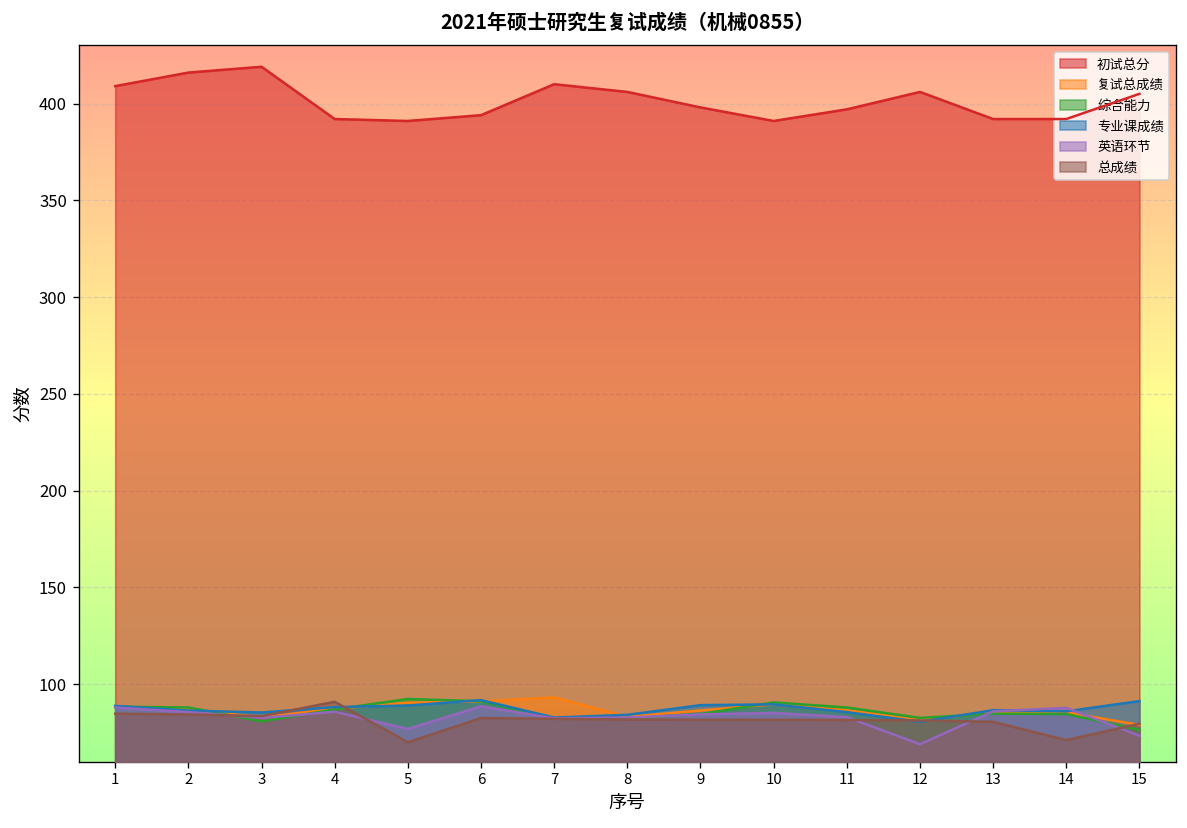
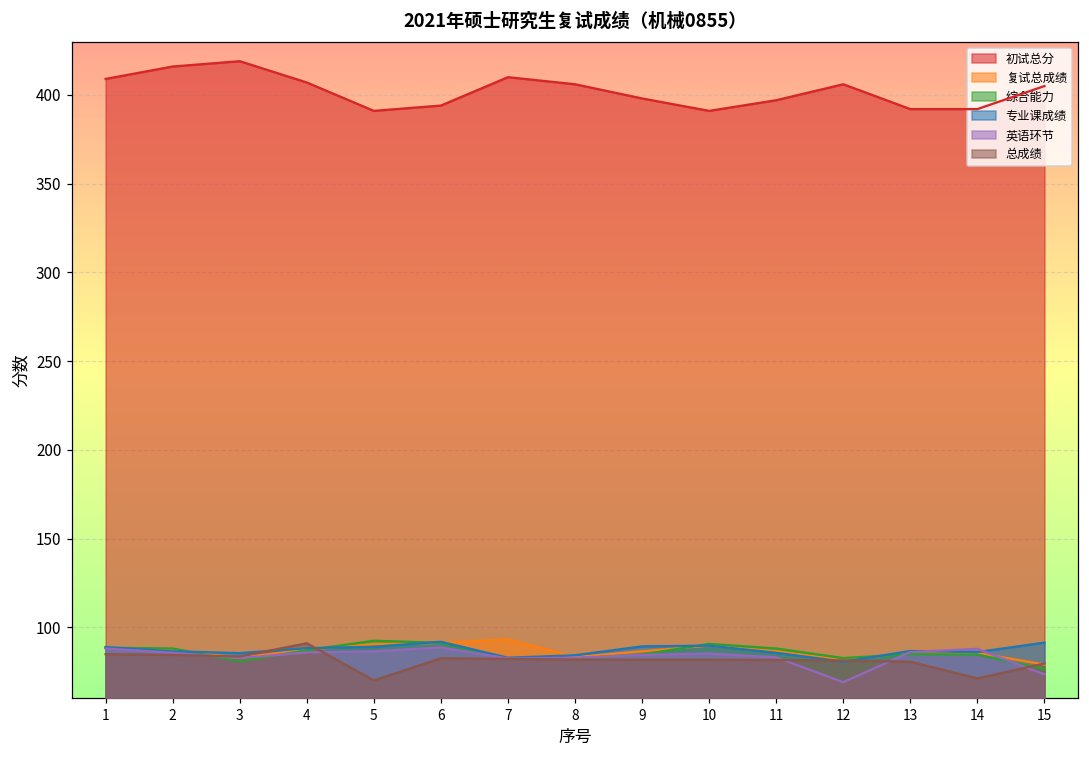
初试总分, 4: 392 -> 407
英语环节, 5: 77 -> 86
